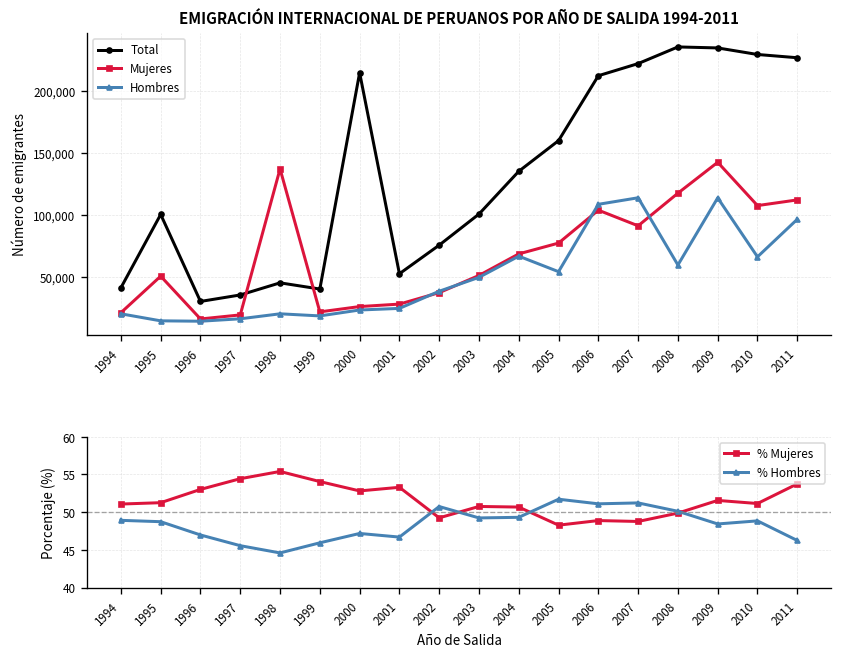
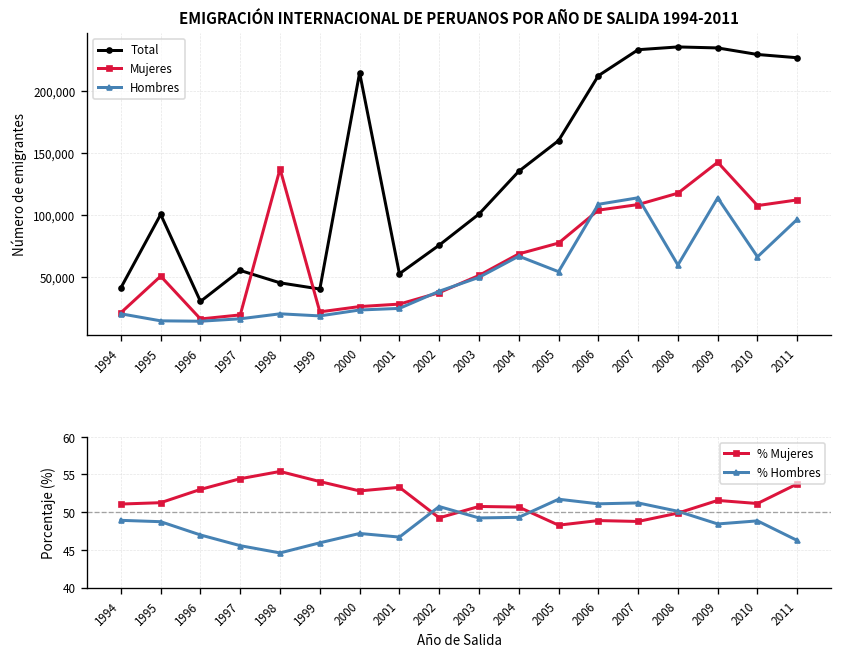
EMIGRACIÓN INTERNACIONAL DE PERUANOS POR AÑO DE SALIDA 1994-2011, Total, 1997: 35,000 -> 55,000
EMIGRACIÓN INTERNACIONAL DE PERUANOS POR AÑO DE SALIDA 1994-2011, Total, 2007: 222,000 -> 233,000
EMIGRACIÓN INTERNACIONAL DE PERUANOS POR AÑO DE SALIDA 1994-2011, Mujeres, 2007: 91,000 -> 108,000
